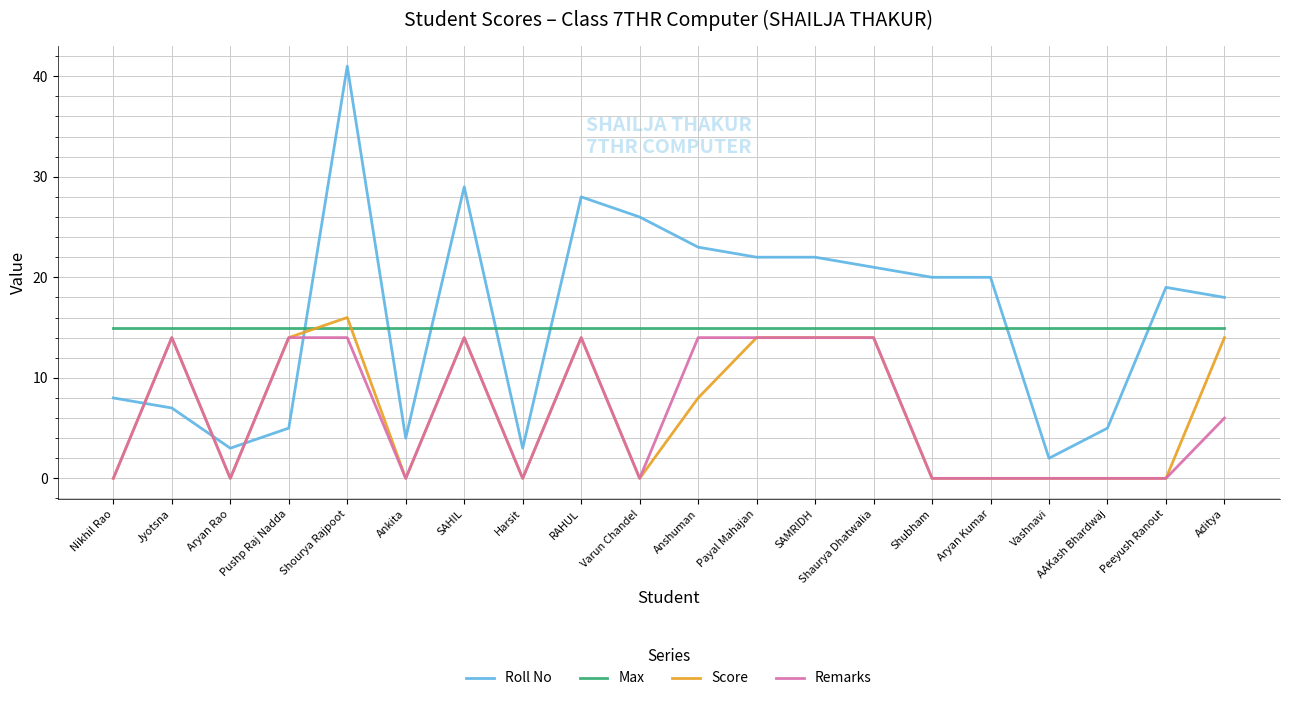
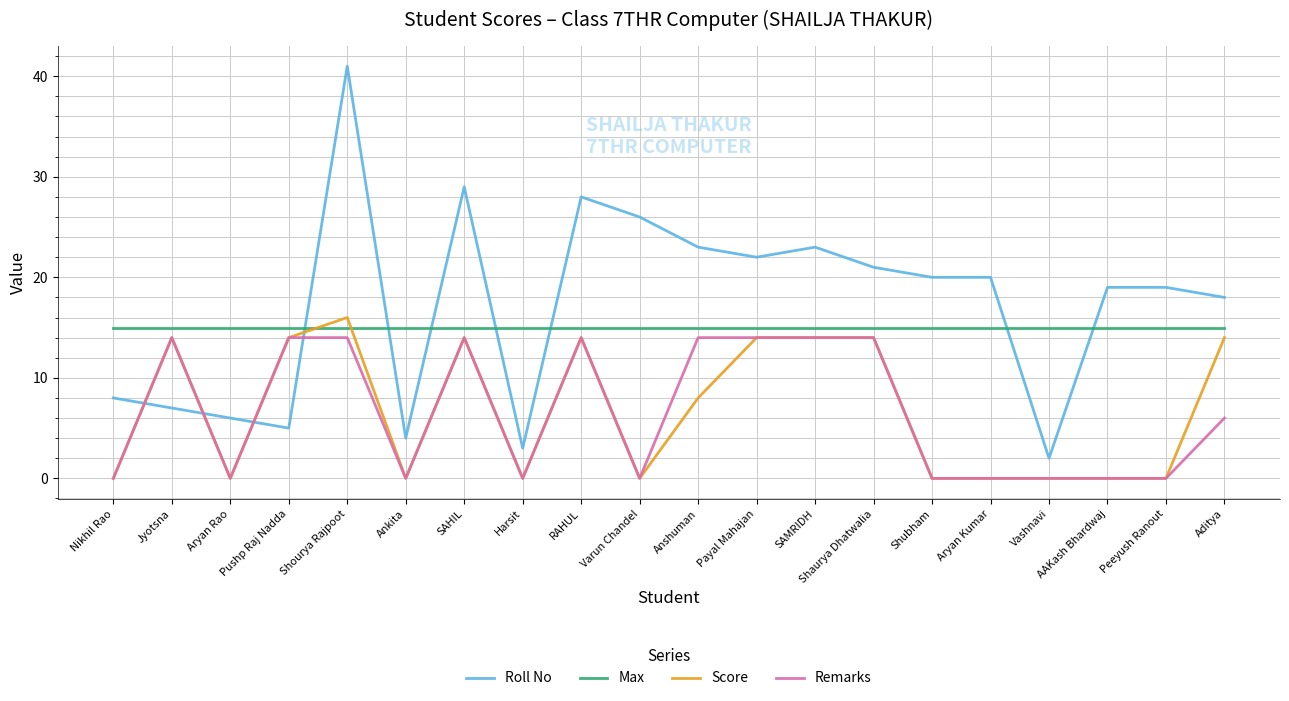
Roll No, Aryan Rao: 3 -> 6
Roll No, SAMRIDH: 22 -> 23
Roll No, AAKash Bhardwaj: 5 -> 19
